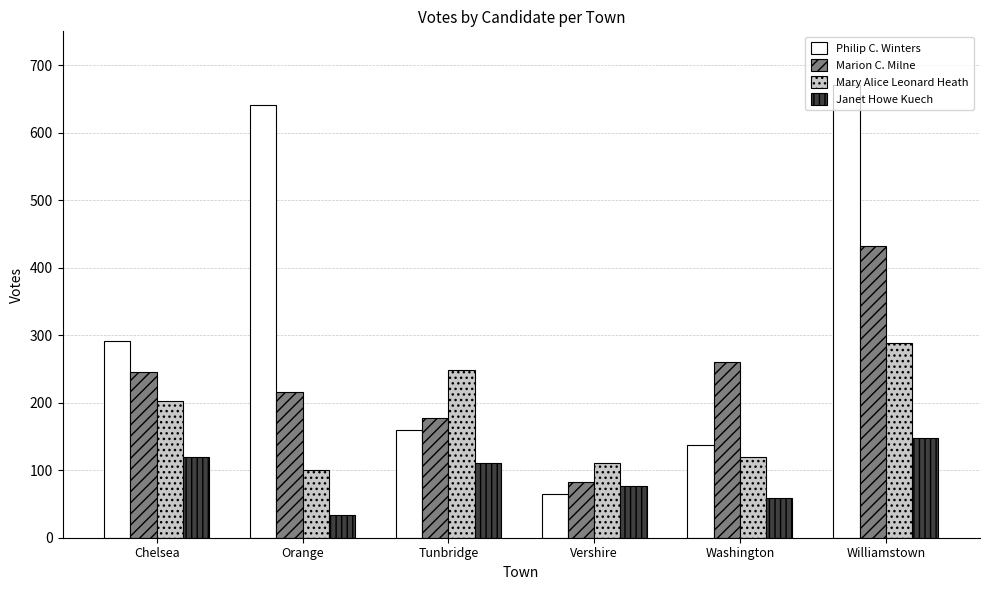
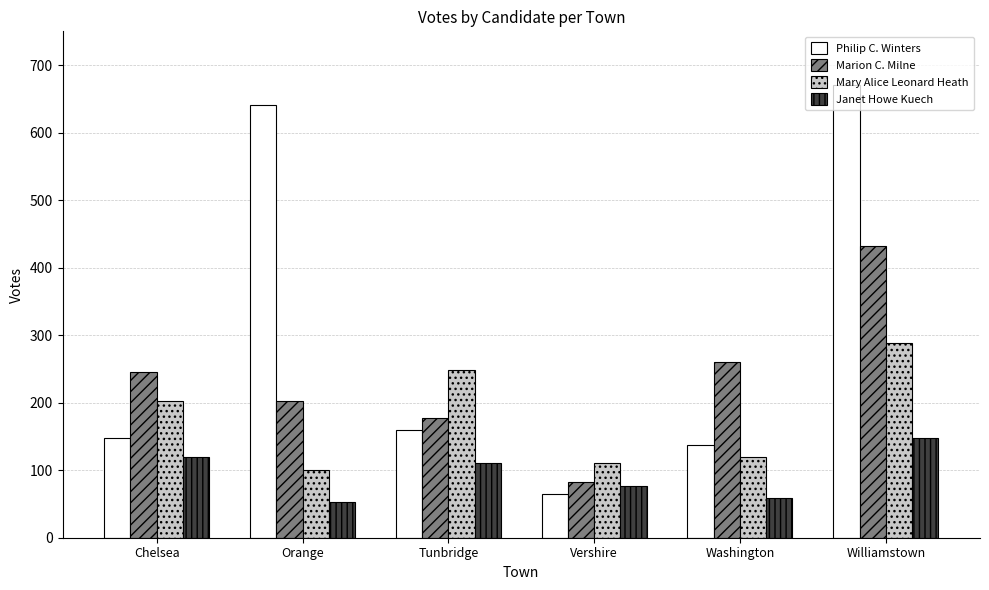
Philip C. Winters, Chelsea: 290 -> 150
Marion C. Milne, Orange: 220 -> 200
Janet Howe Kuech, Orange: 30 -> 50
